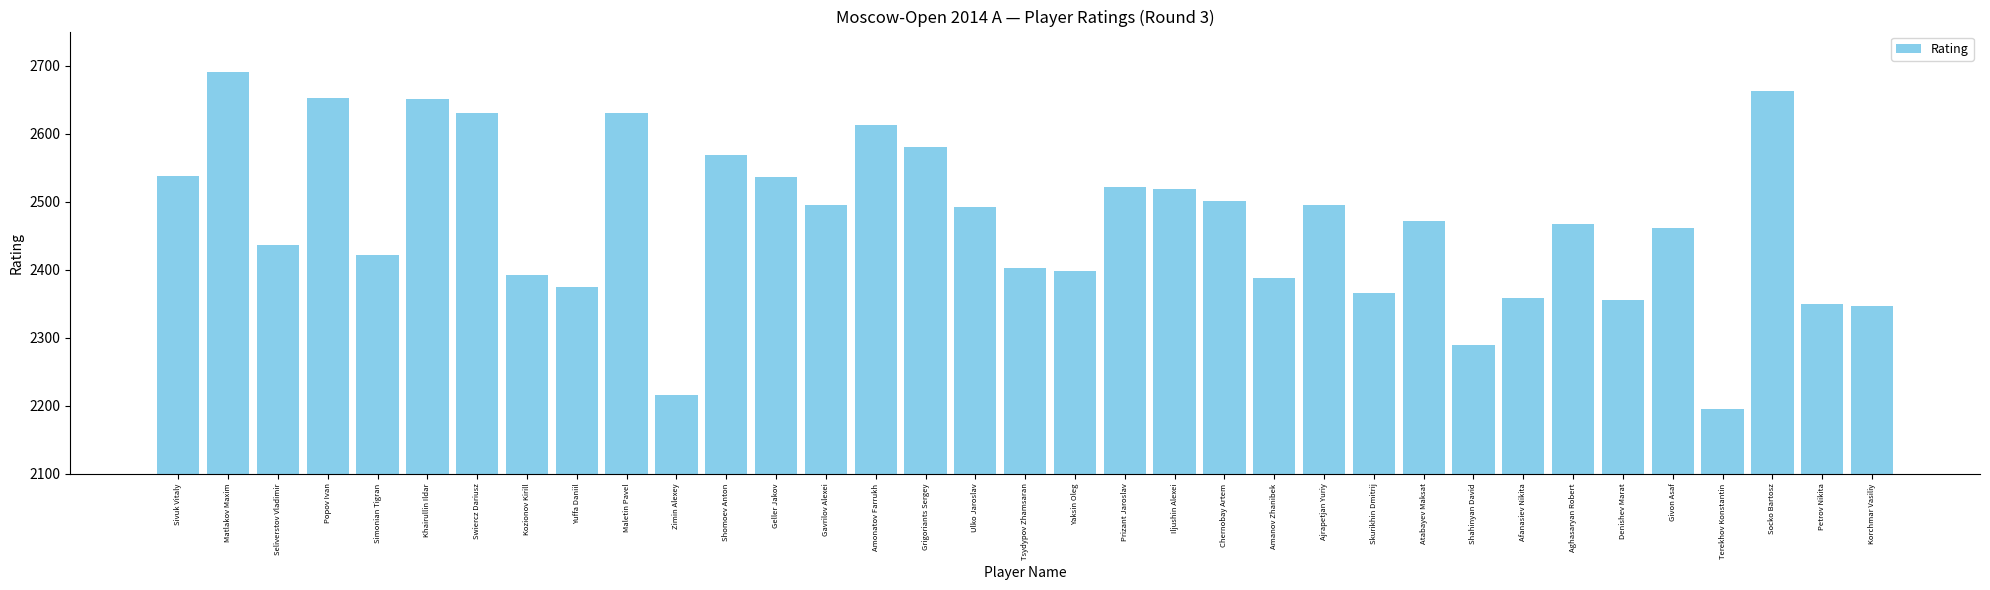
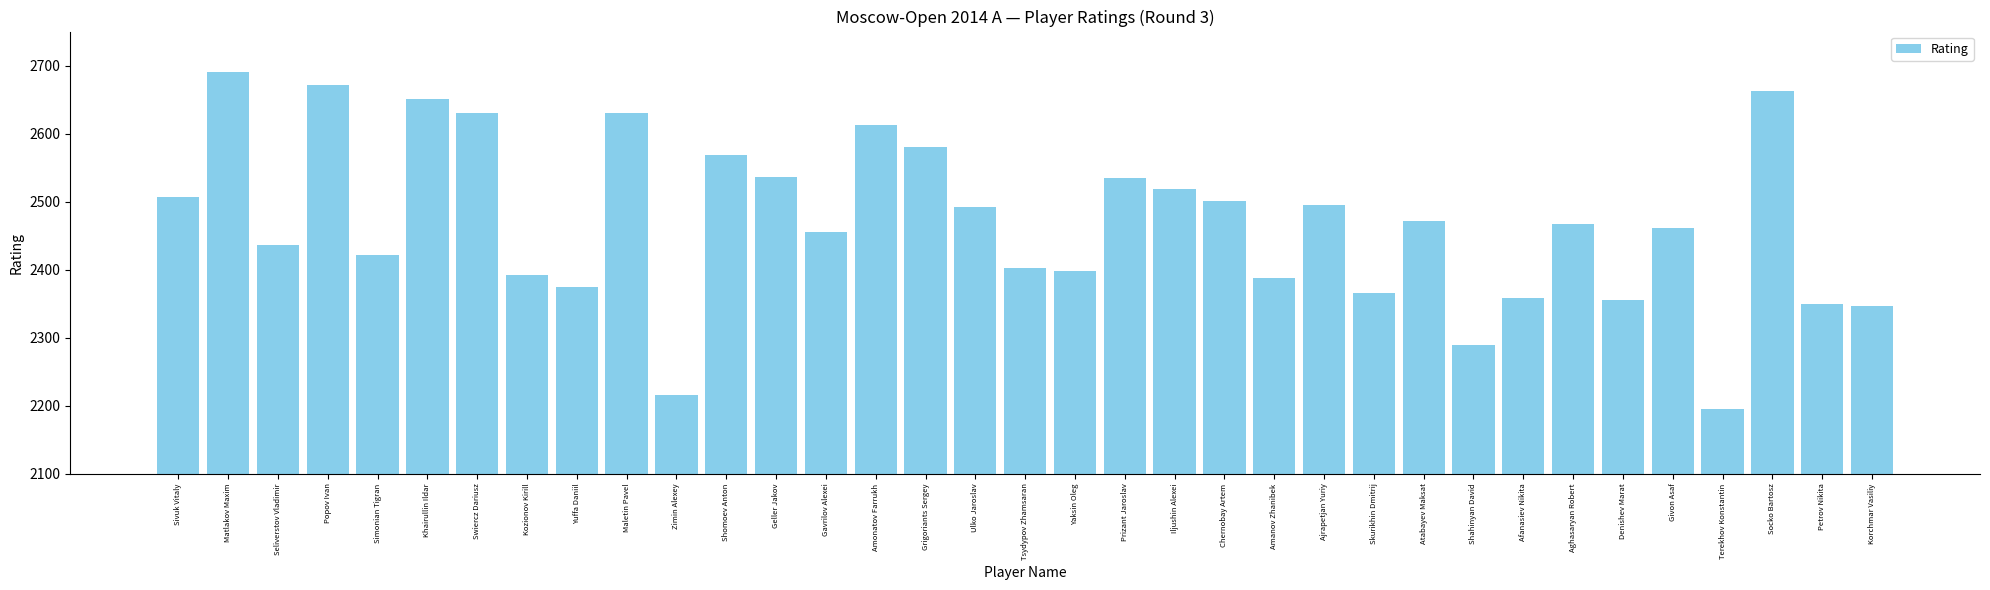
Sivuk Vitaly: 2540 -> 2510
Popov Ivan: 2650 -> 2670
Gavrilov Alexei: 2500 -> 2460
Prizant Jaroslav: 2520 -> 2530
